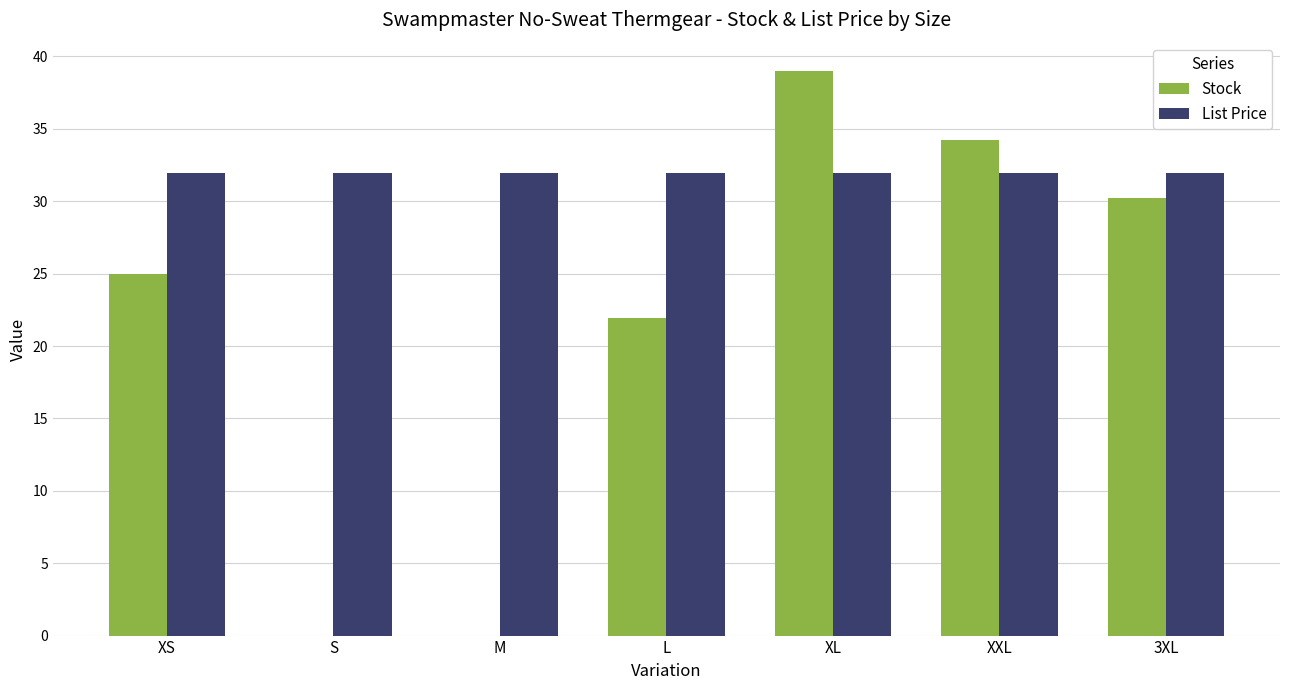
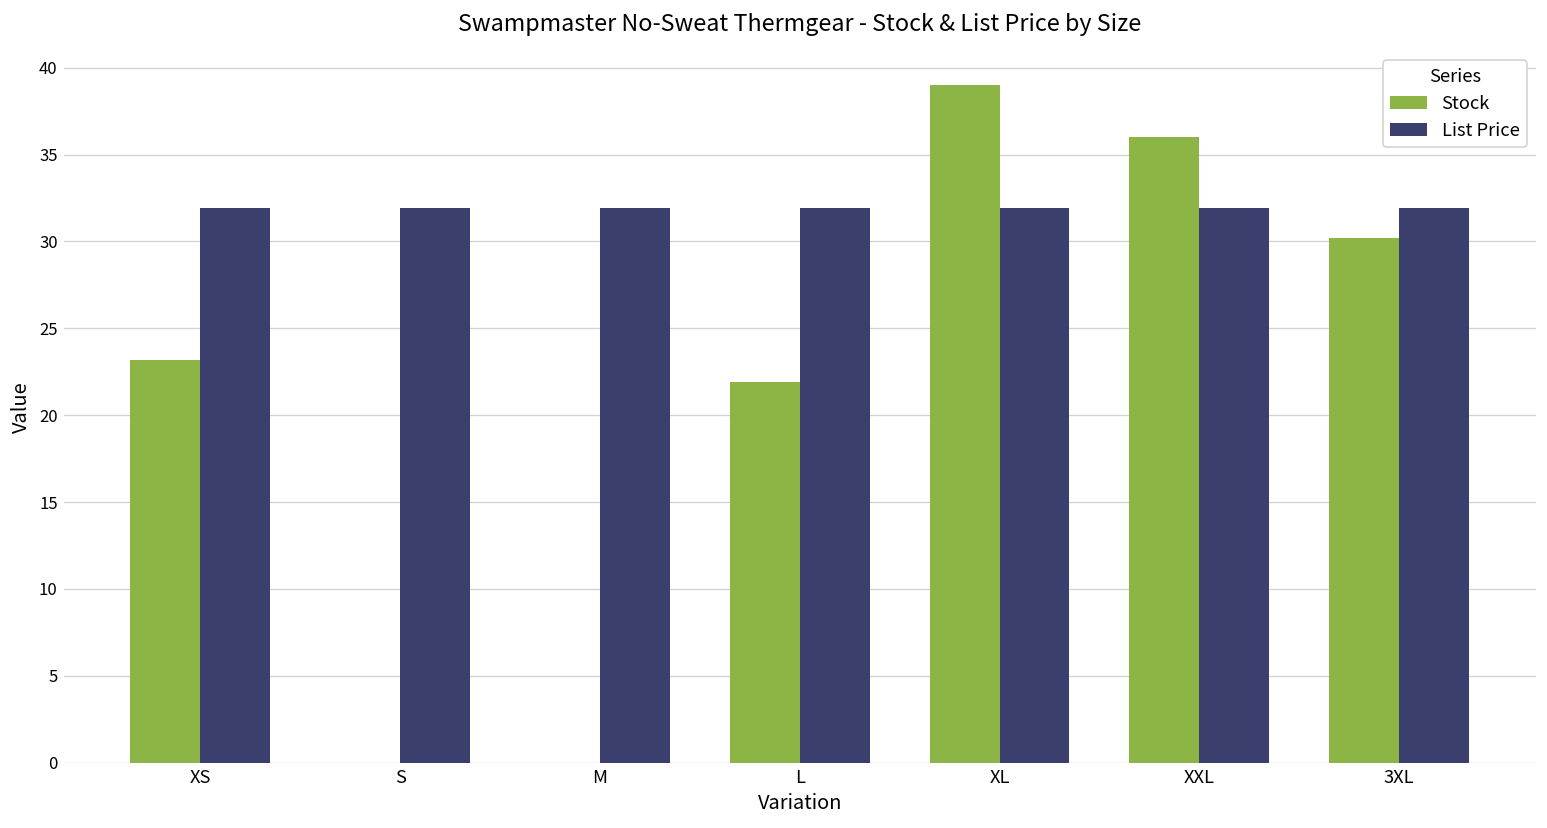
Stock, XS: 25.0 -> 23.2
Stock, XXL: 34.2 -> 36.0
